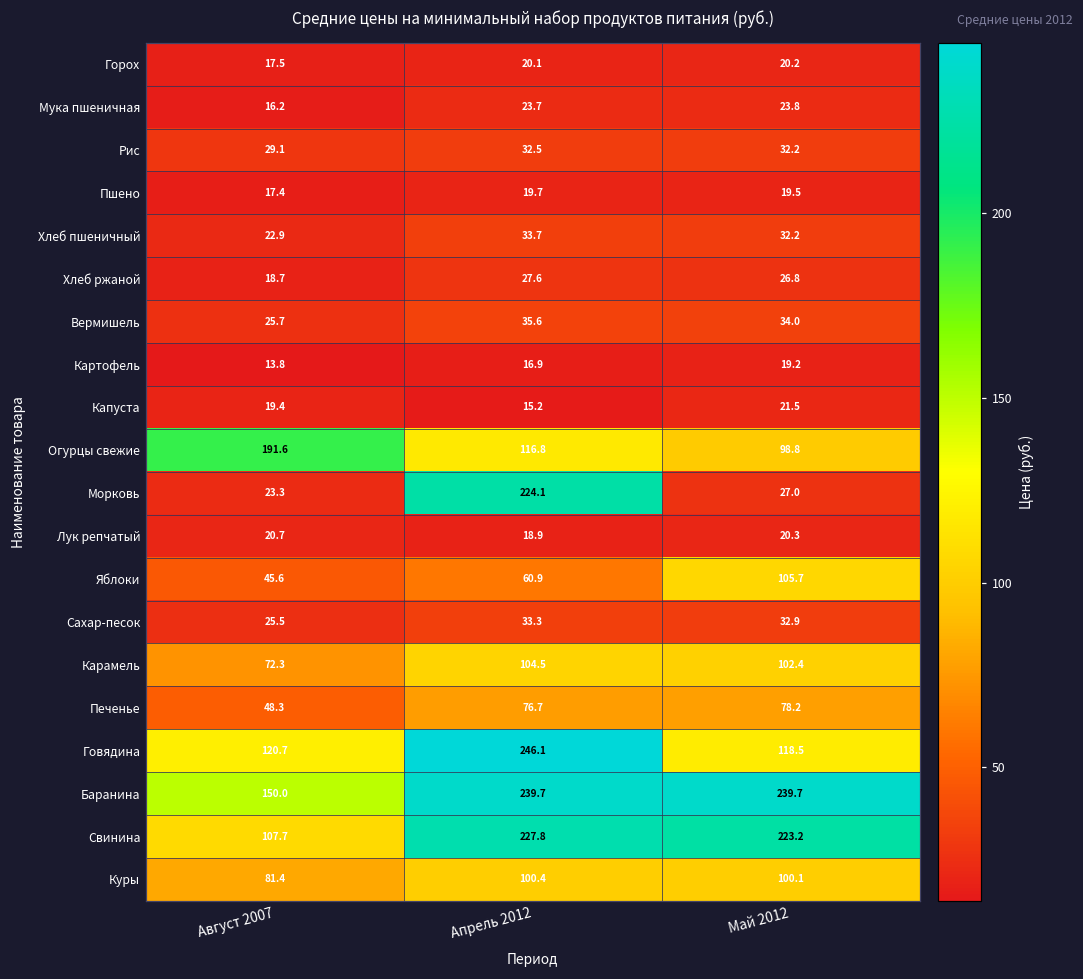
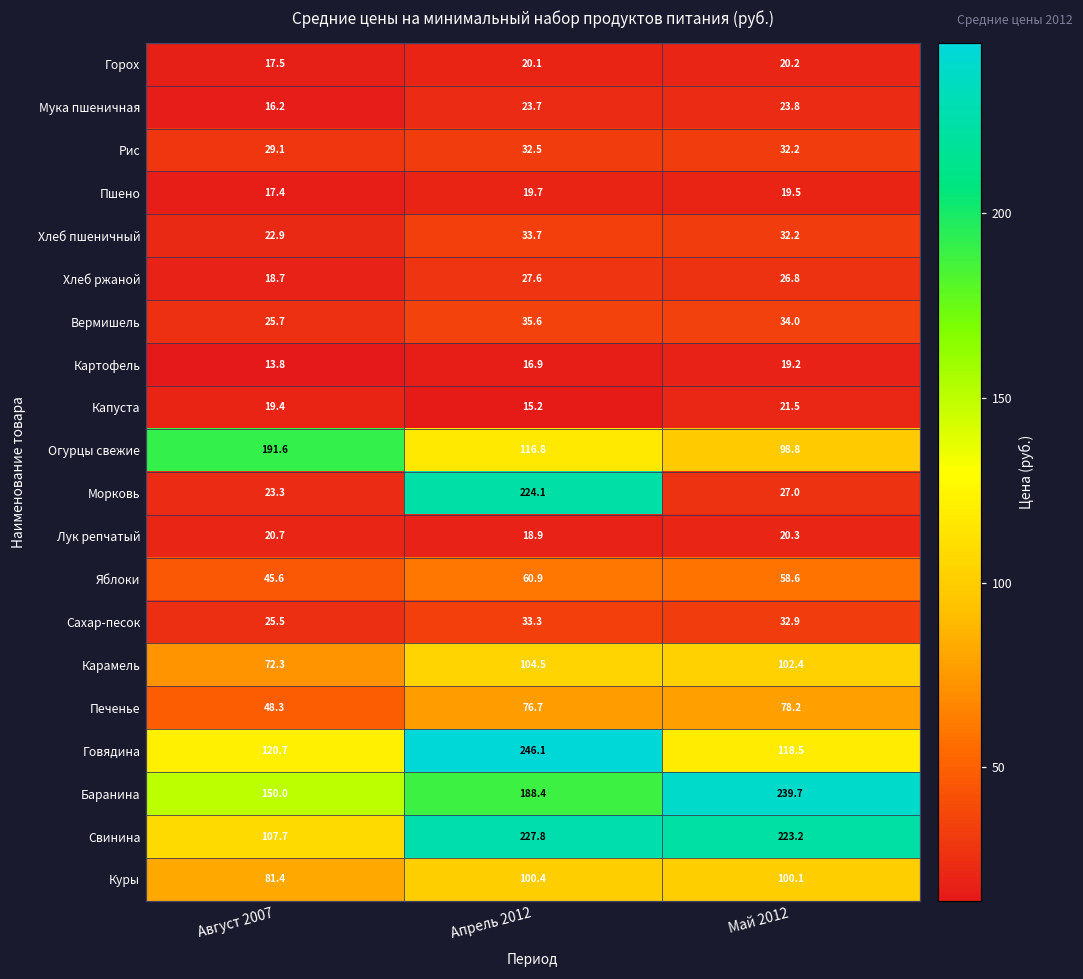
Яблоки, Май 2012: 105.7 -> 58.6
Баранина, Апрель 2012: 239.7 -> 188.4
